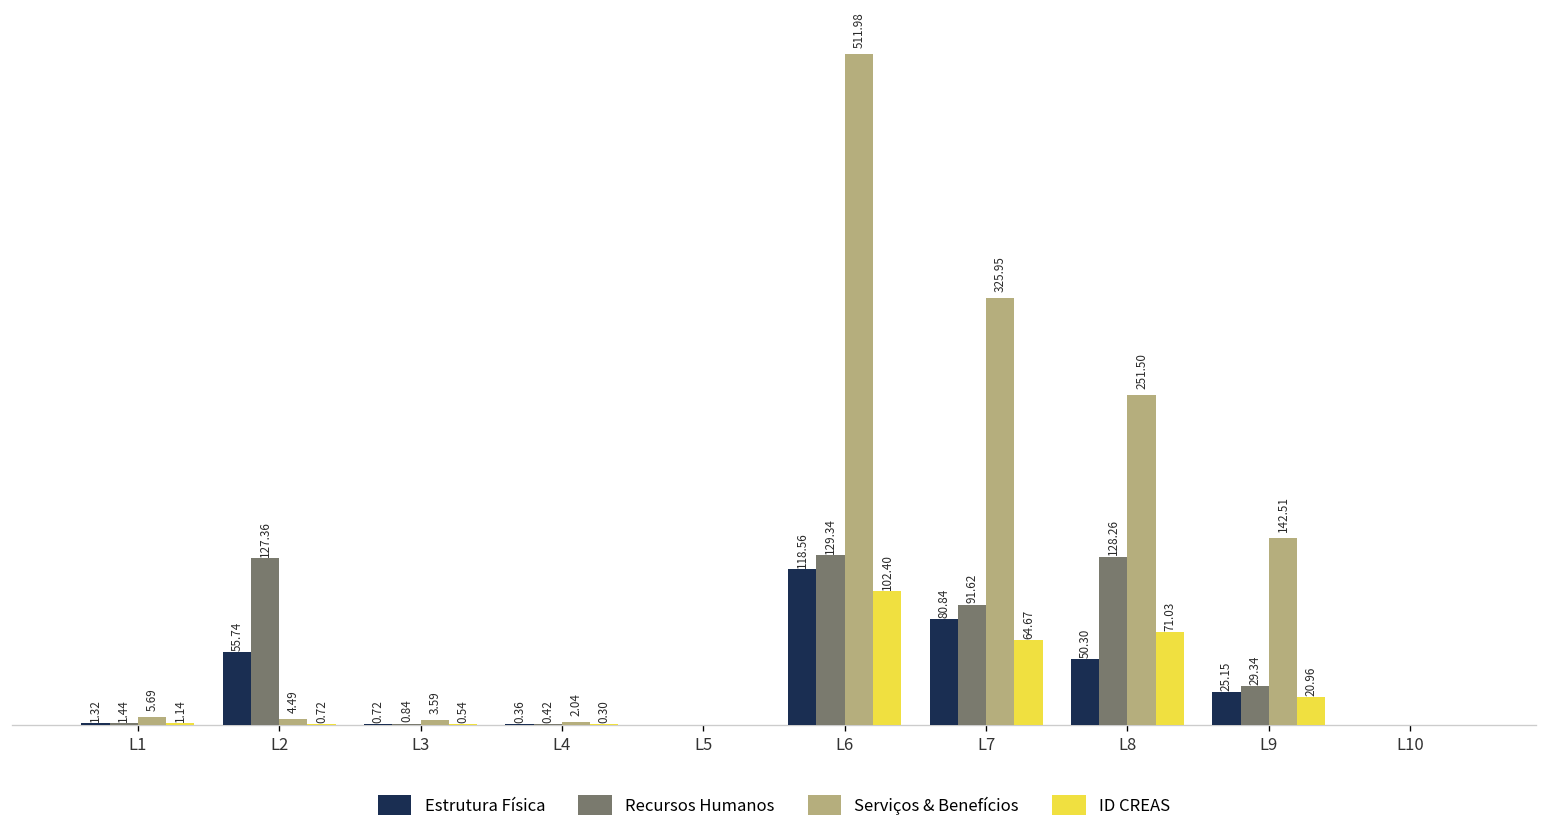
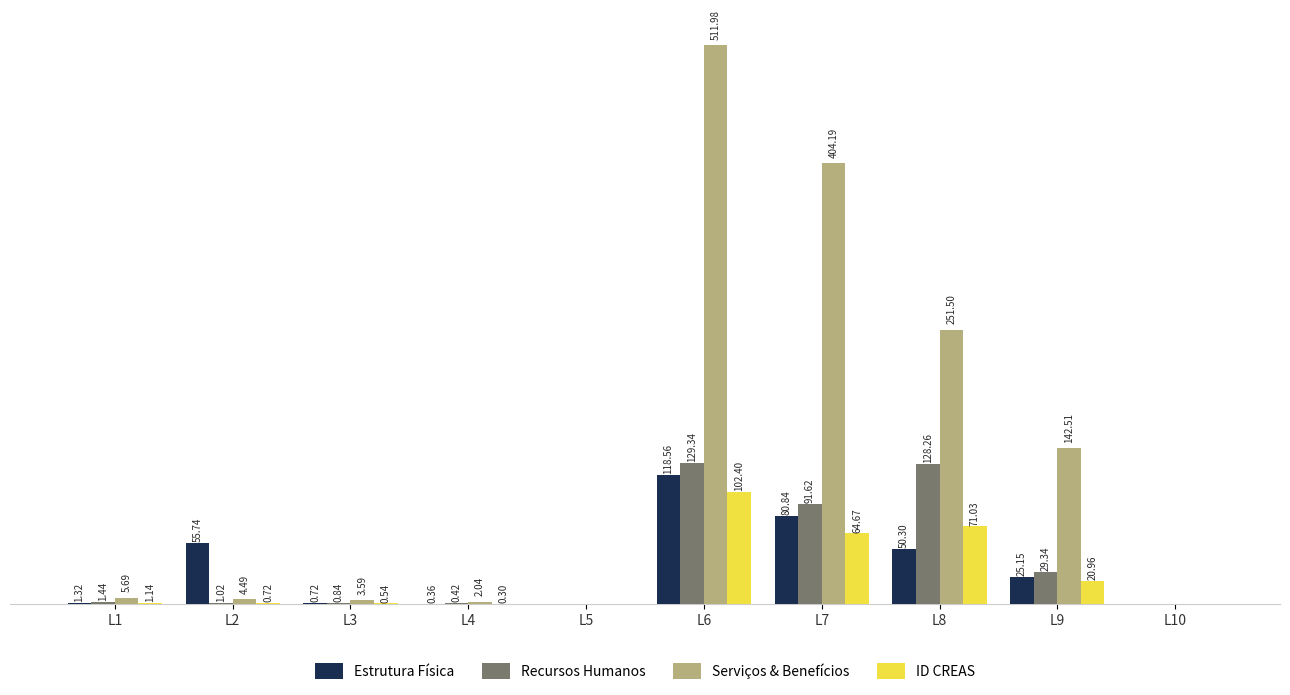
Recursos Humanos, L2: 127.36 -> 1.02
Serviços & Benefícios, L7: 325.95 -> 404.19
